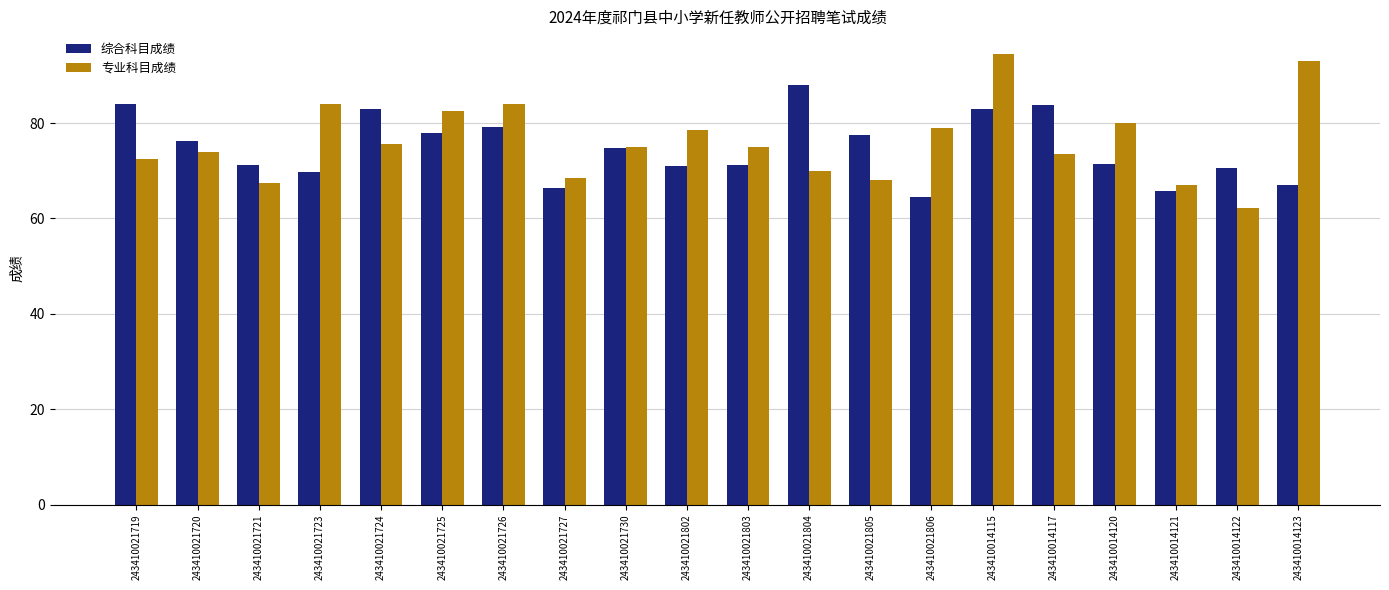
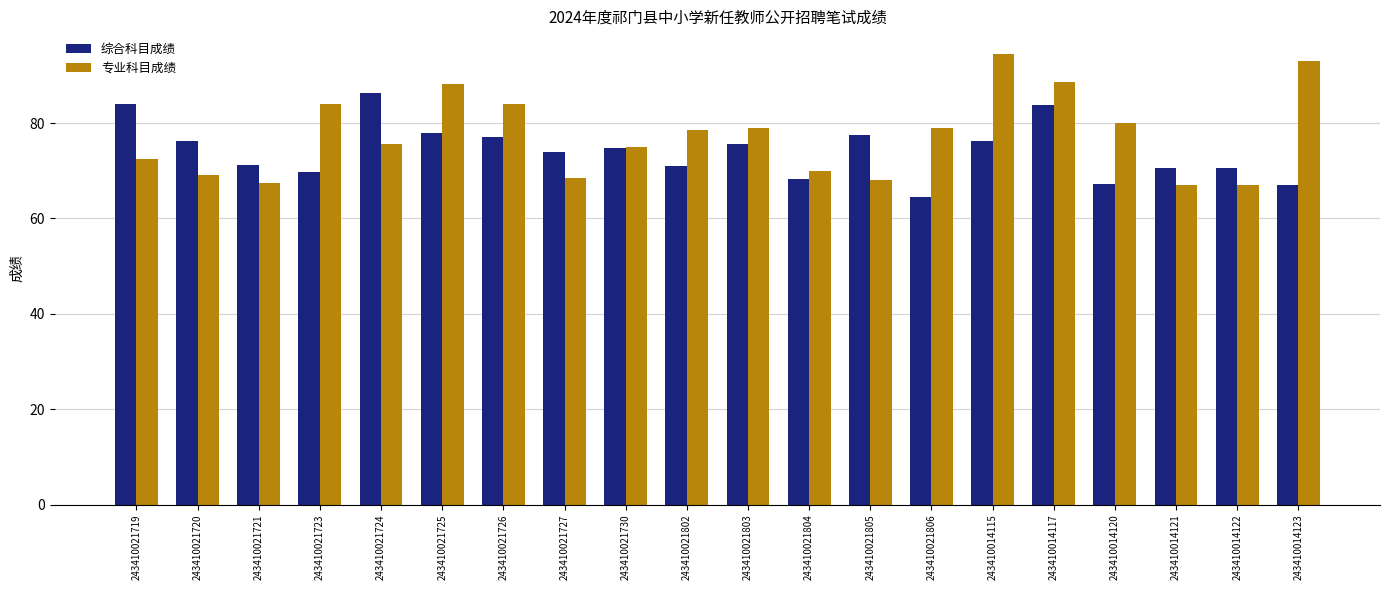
专业科目成绩, 243410021720: 74 -> 69
综合科目成绩, 243410021724: 83 -> 86
专业科目成绩, 243410021725: 83 -> 88
综合科目成绩, 243410021726: 79 -> 77
综合科目成绩, 243410021727: 66 -> 74
综合科目成绩, 243410021803: 71 -> 76
专业科目成绩, 243410021803: 75 -> 79
综合科目成绩, 243410021804: 88 -> 68
综合科目成绩, 243410014115: 83 -> 76
专业科目成绩, 243410014117: 74 -> 89
综合科目成绩, 243410014120: 71 -> 67
综合科目成绩, 243410014121: 66 -> 71
专业科目成绩, 243410014122: 62 -> 67
